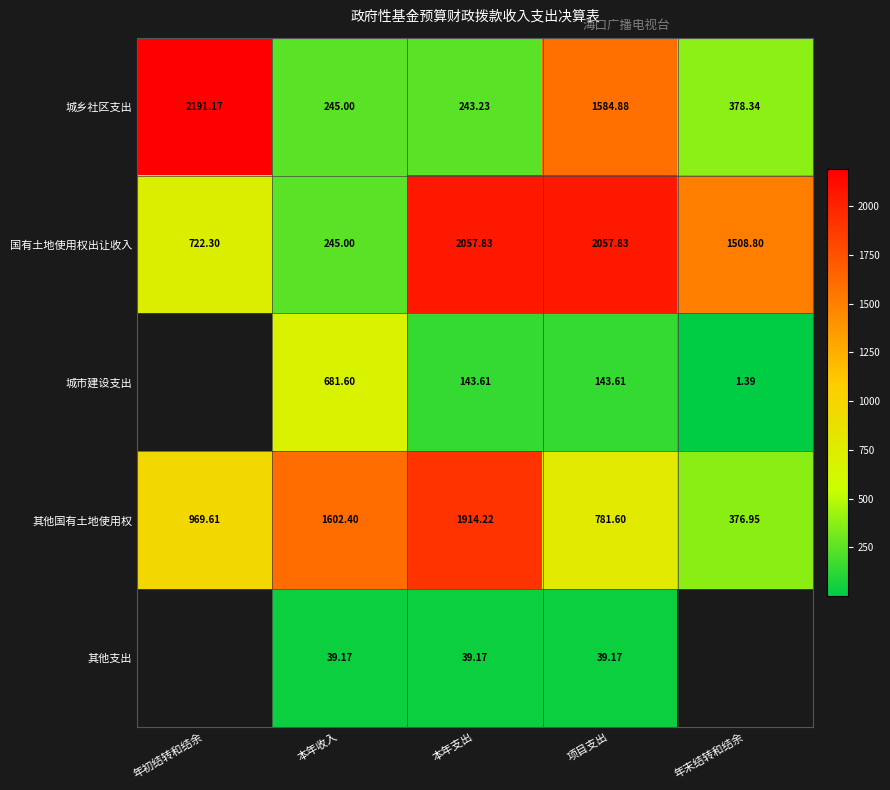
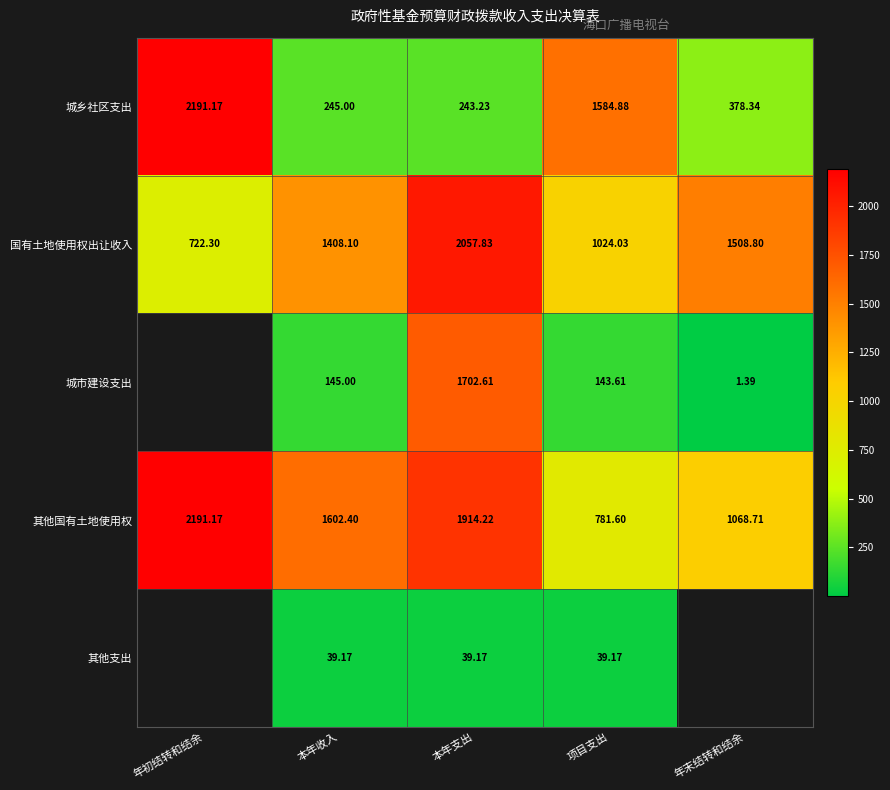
国有土地使用权出让收入, 本年收入: 245.00 -> 1408.10
国有土地使用权出让收入, 项目支出: 2057.83 -> 1024.03
城市建设支出, 本年收入: 681.60 -> 145.00
城市建设支出, 本年支出: 143.61 -> 1702.61
其他国有土地使用权, 年初结转和结余: 969.61 -> 2191.17
其他国有土地使用权, 年末结转和结余: 376.95 -> 1068.71
